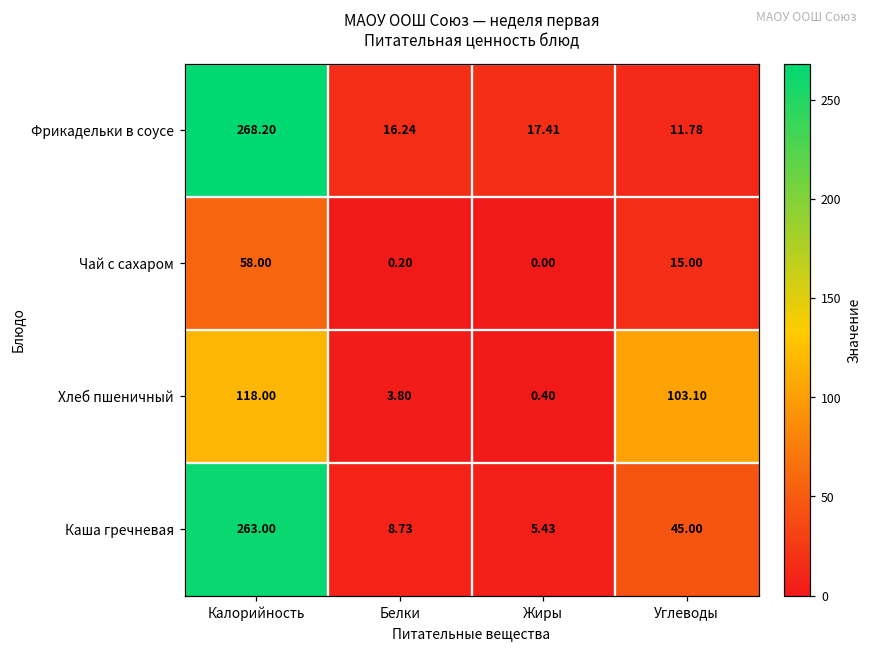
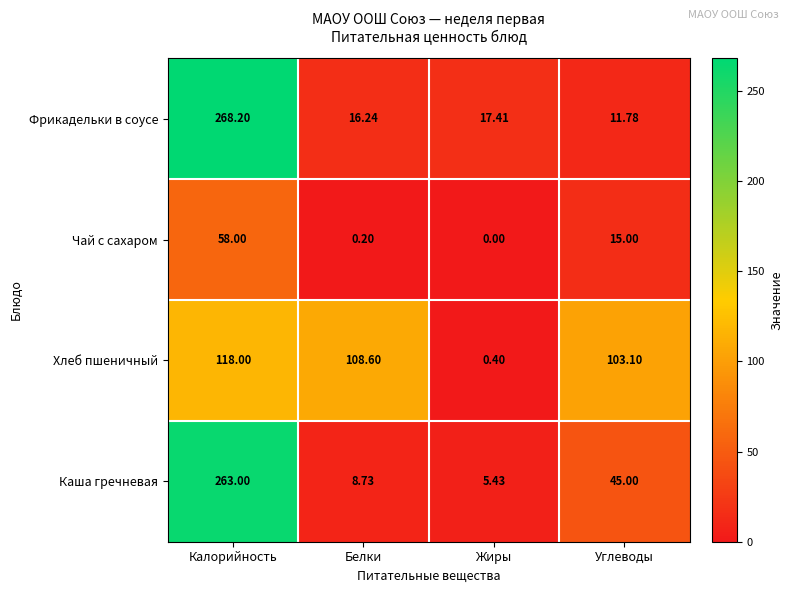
Хлеб пшеничный, Белки: 3.80 -> 108.60
